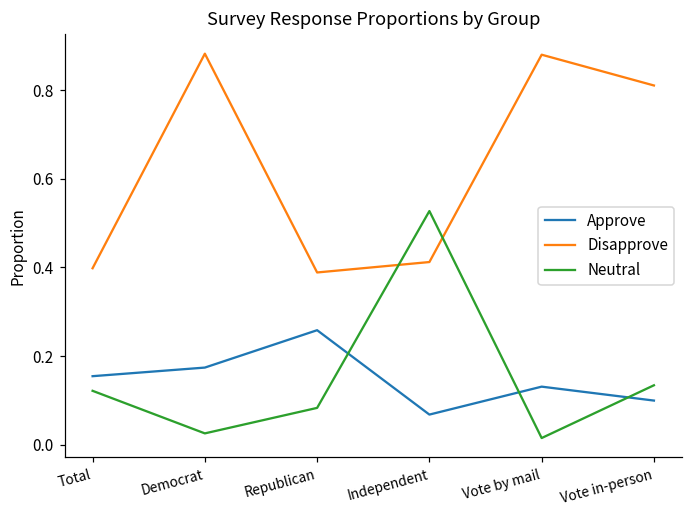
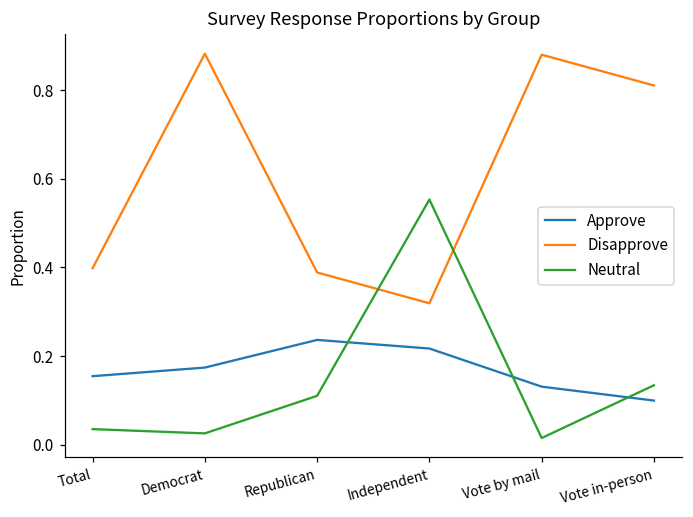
Neutral, Total: 0.12 -> 0.04
Approve, Republican: 0.26 -> 0.24
Neutral, Republican: 0.08 -> 0.11
Approve, Independent: 0.07 -> 0.22
Disapprove, Independent: 0.41 -> 0.32
Neutral, Independent: 0.53 -> 0.55
